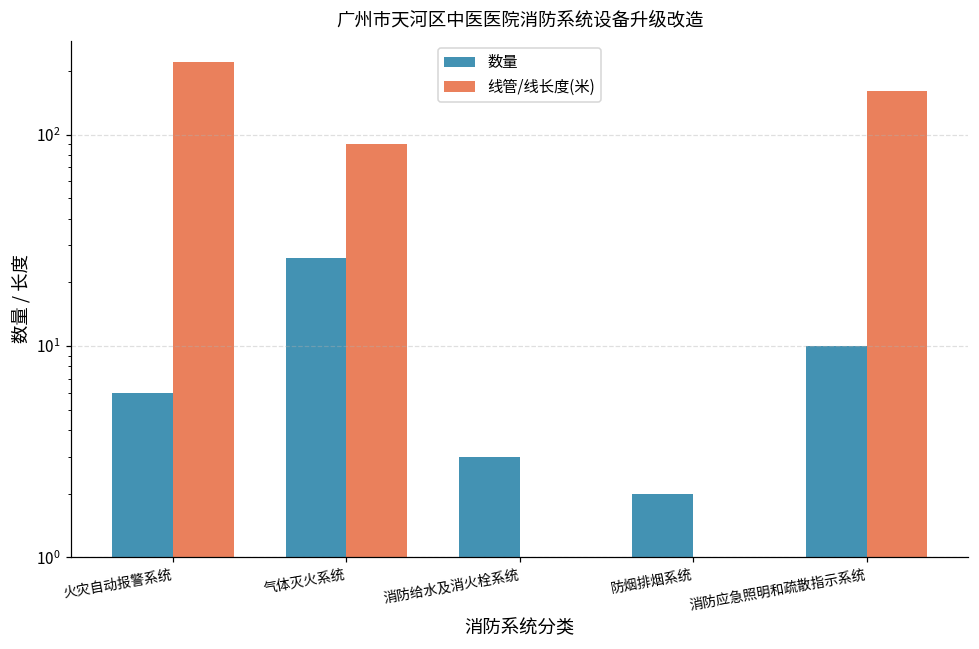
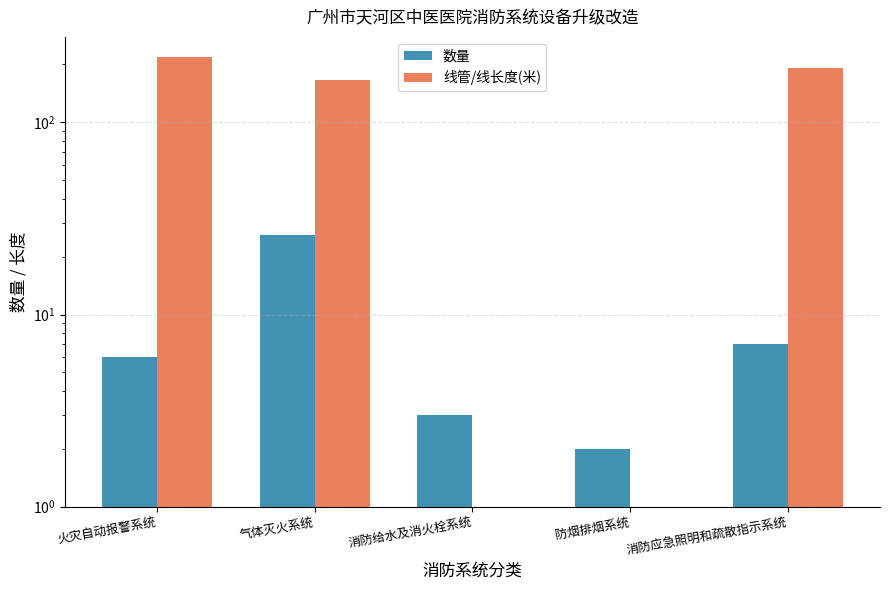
线管/线长度(米), 气体灭火系统: 90 -> 170
数量, 消防应急照明和疏散指示系统: 10 -> 7
线管/线长度(米), 消防应急照明和疏散指示系统: 160 -> 190
